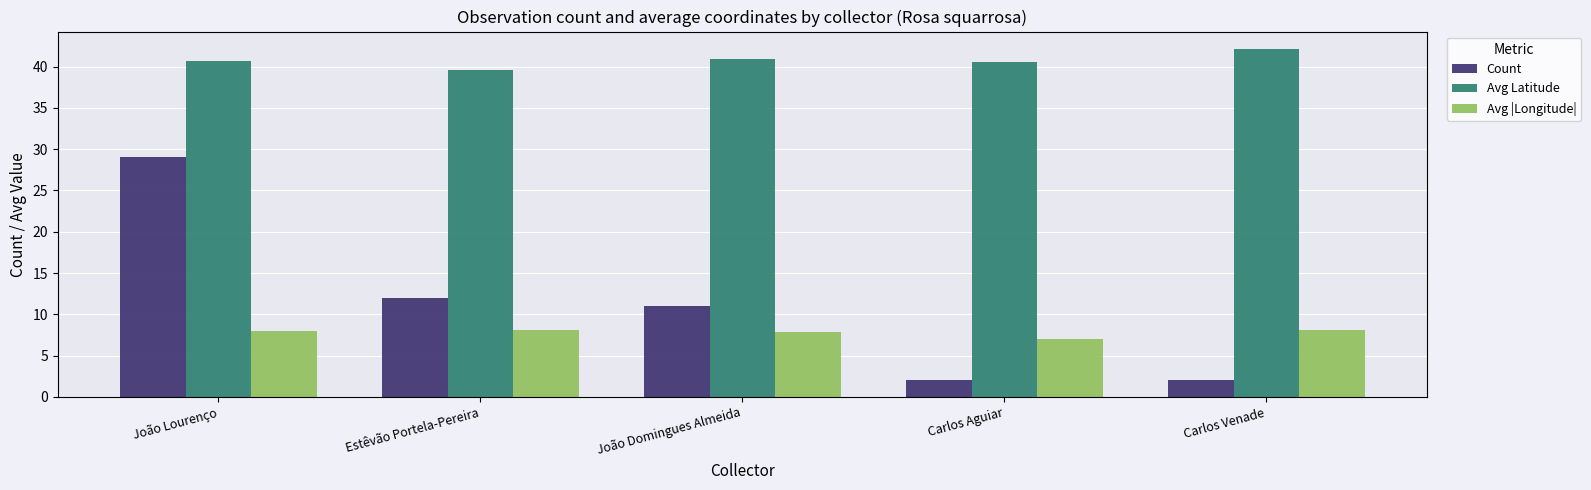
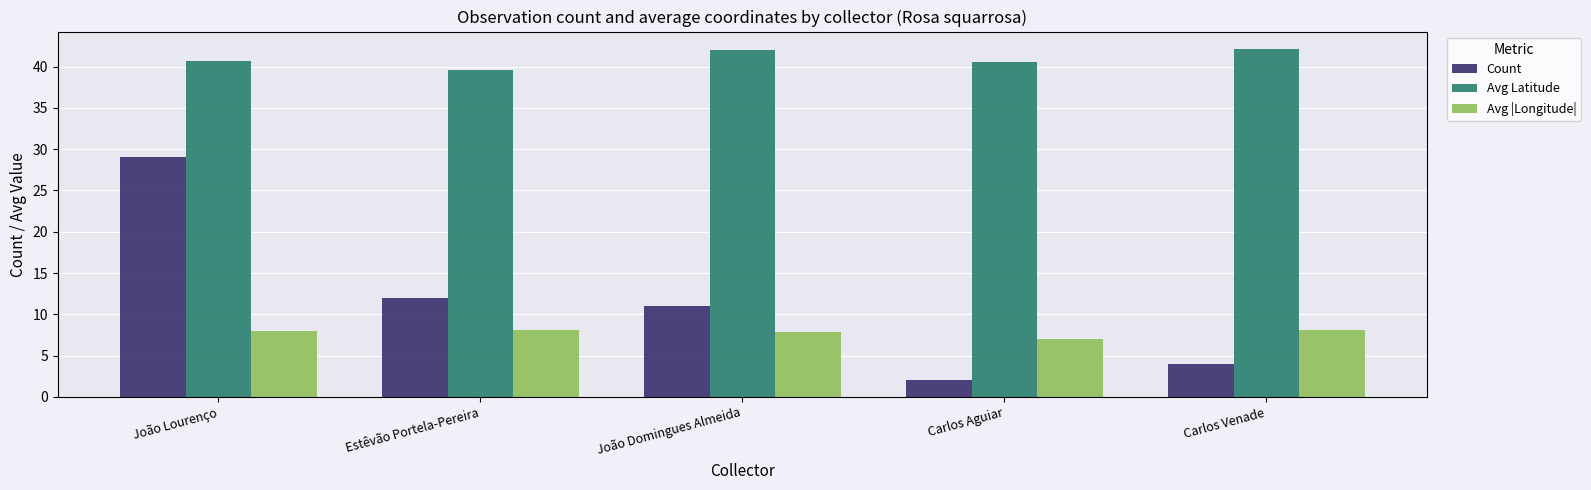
Avg Latitude, João Domingues Almeida: 41 -> 42
Count, Carlos Venade: 2 -> 4
